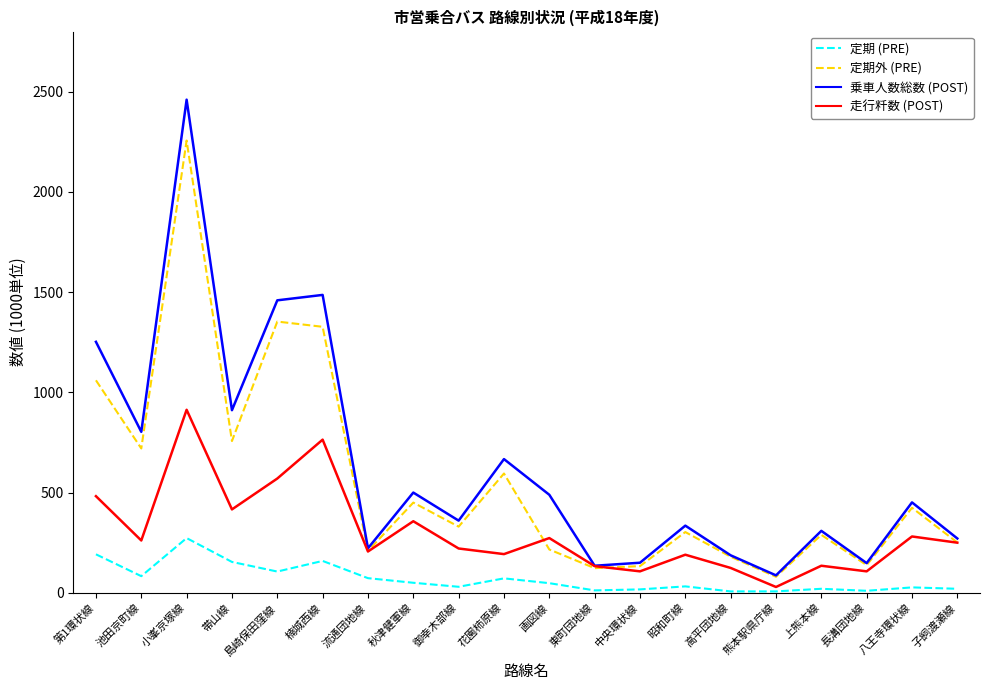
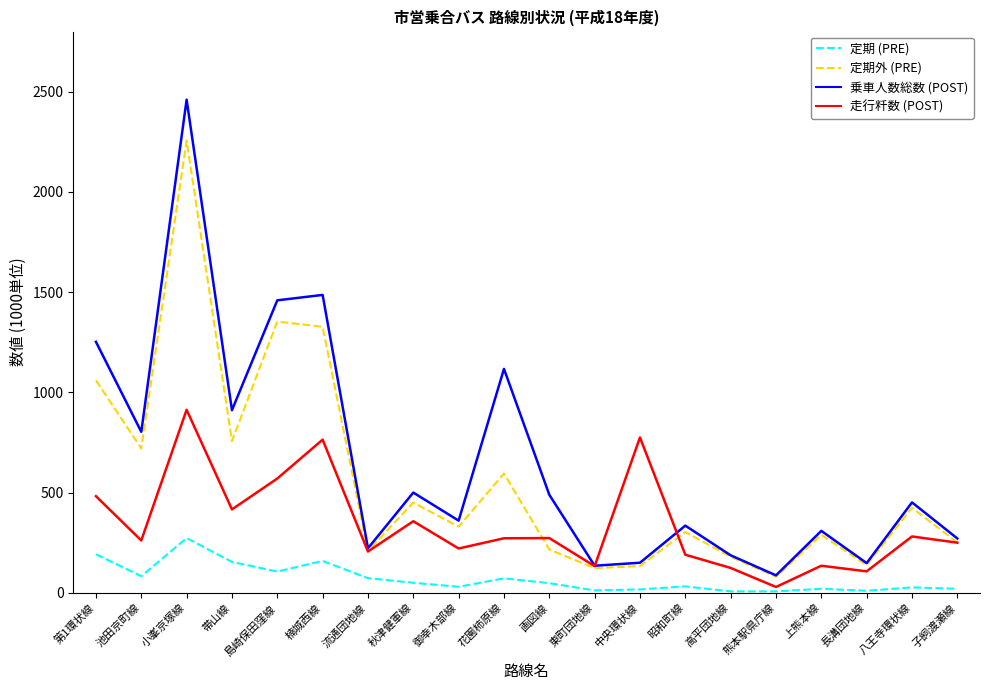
乗車人数総数 (POST), 花園柿原線: 670 -> 1120
走行粁数 (POST), 花園柿原線: 190 -> 270
走行粁数 (POST), 中央環状線: 110 -> 780
